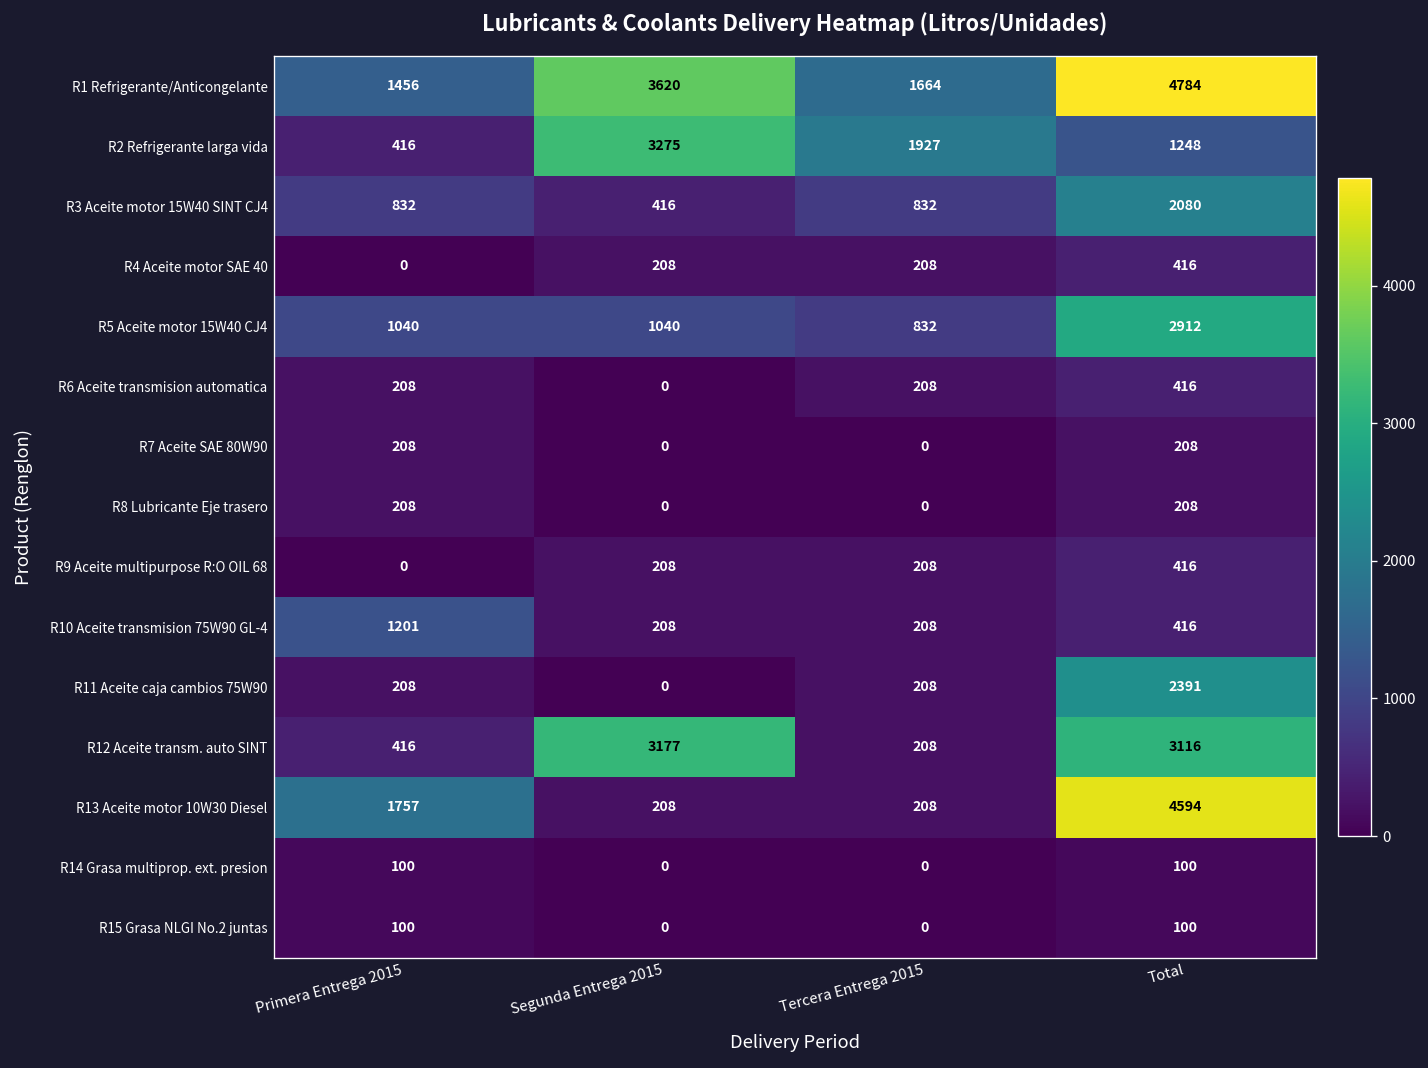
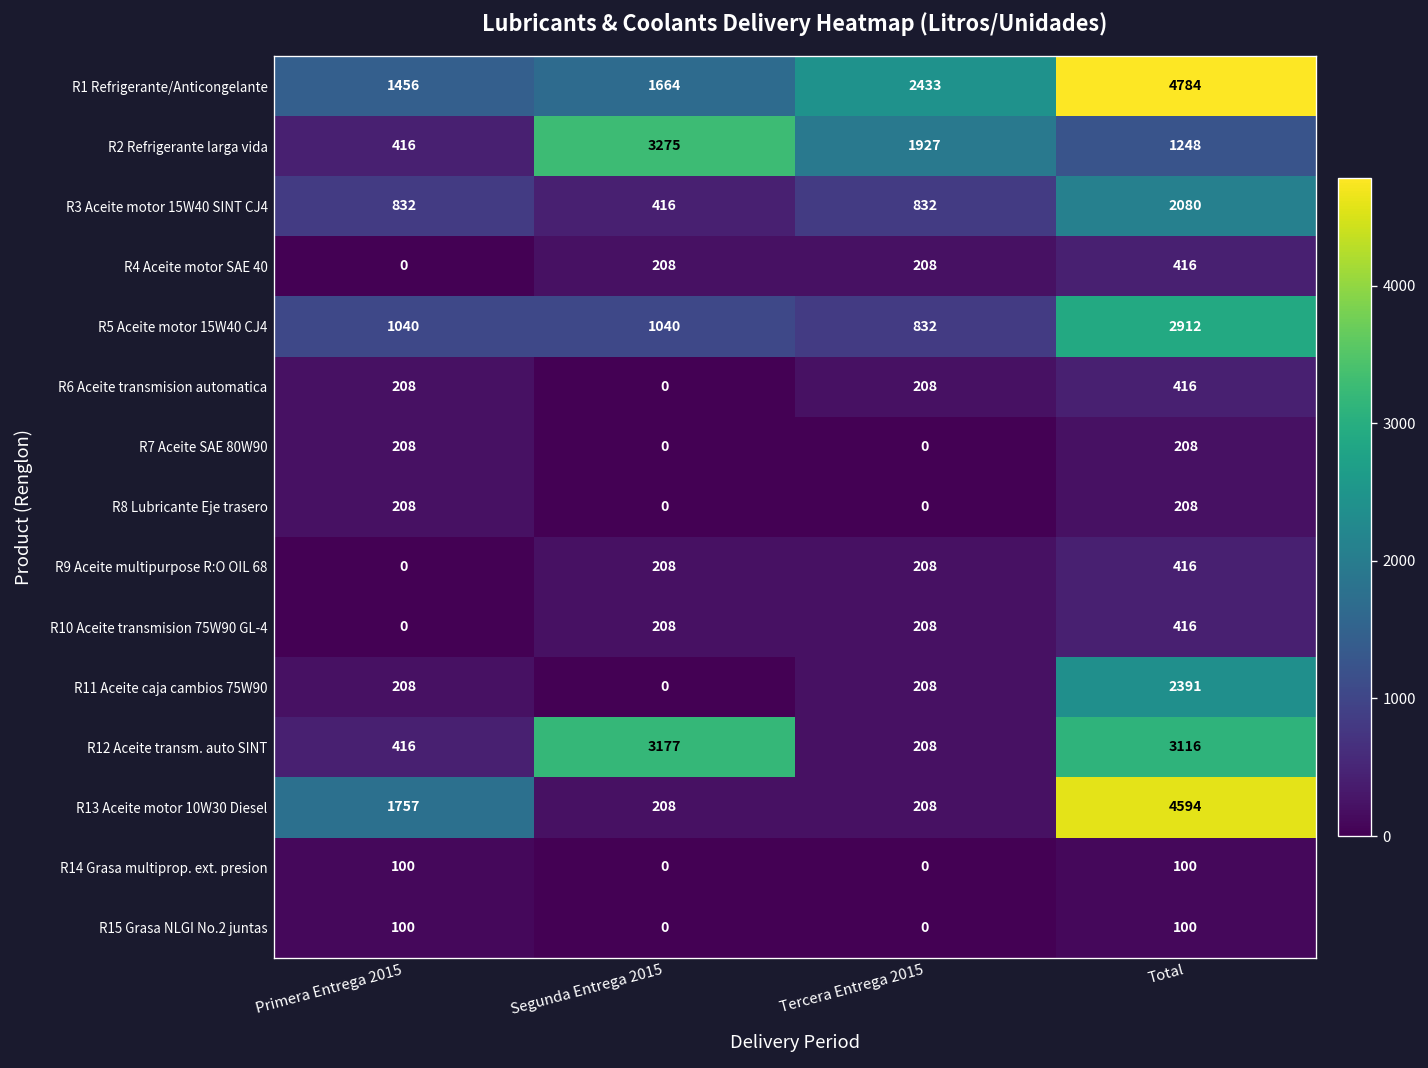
R1 Refrigerante/Anticongelante, Segunda Entrega 2015: 3620 -> 1664
R1 Refrigerante/Anticongelante, Tercera Entrega 2015: 1664 -> 2433
R10 Aceite transmision 75W90 GL-4, Primera Entrega 2015: 1201 -> 0
